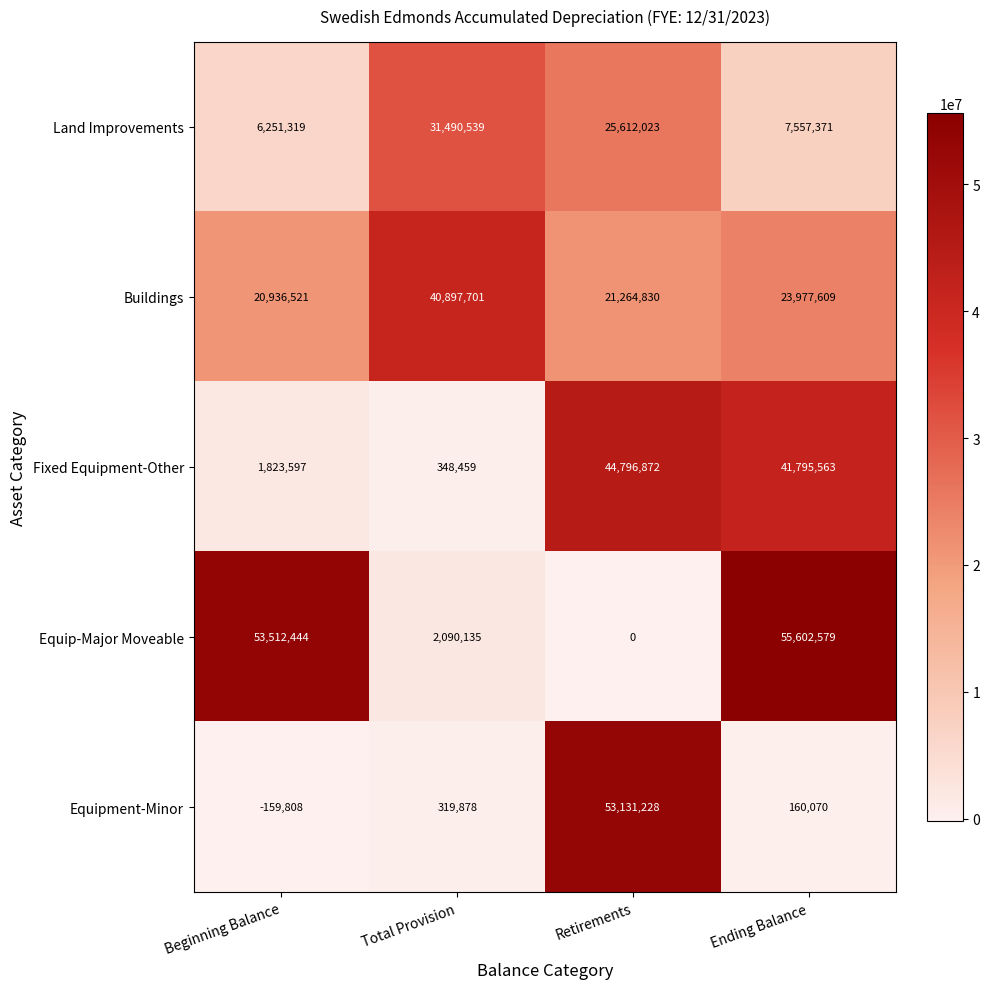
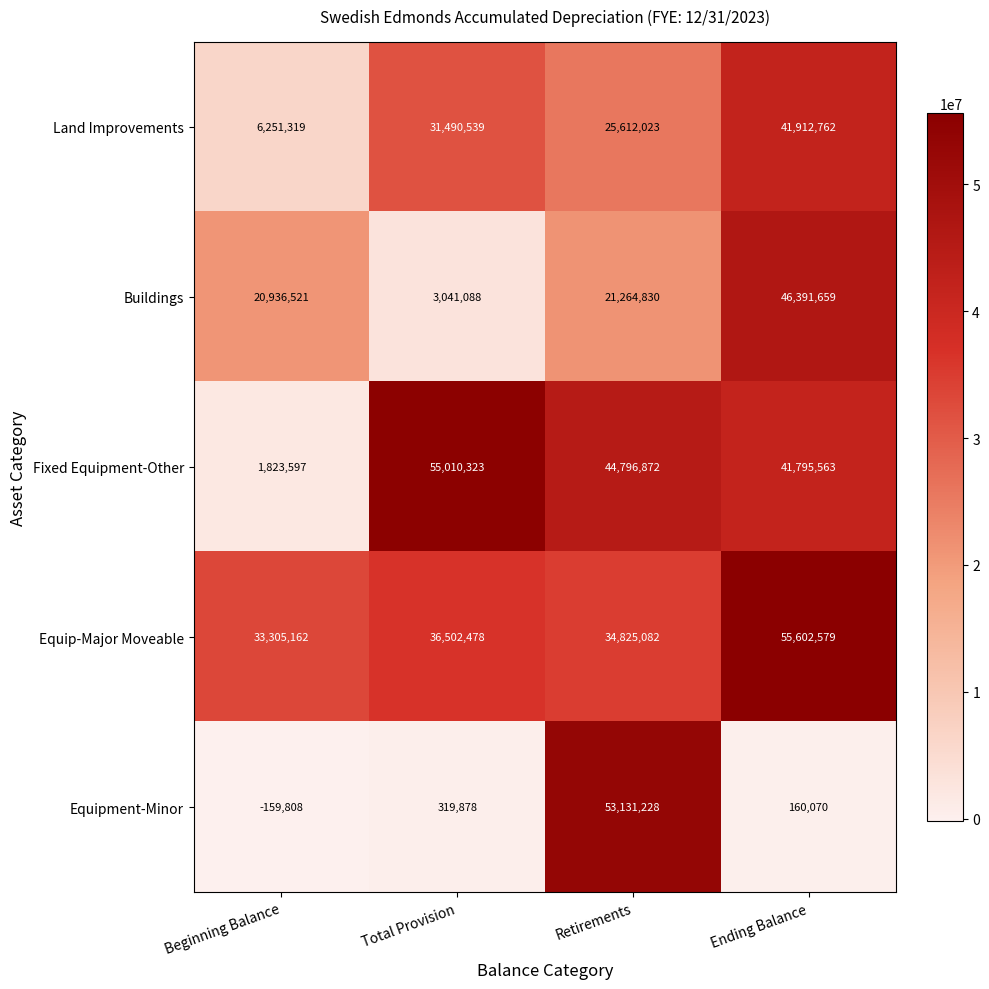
Land Improvements, Ending Balance: 7,557,371 -> 41,912,762
Buildings, Total Provision: 40,897,701 -> 3,041,088
Buildings, Ending Balance: 23,977,609 -> 46,391,659
Fixed Equipment-Other, Total Provision: 348,459 -> 55,010,323
Equip-Major Moveable, Beginning Balance: 53,512,444 -> 33,305,162
Equip-Major Moveable, Total Provision: 2,090,135 -> 36,502,478
Equip-Major Moveable, Retirements: 0 -> 34,825,082
